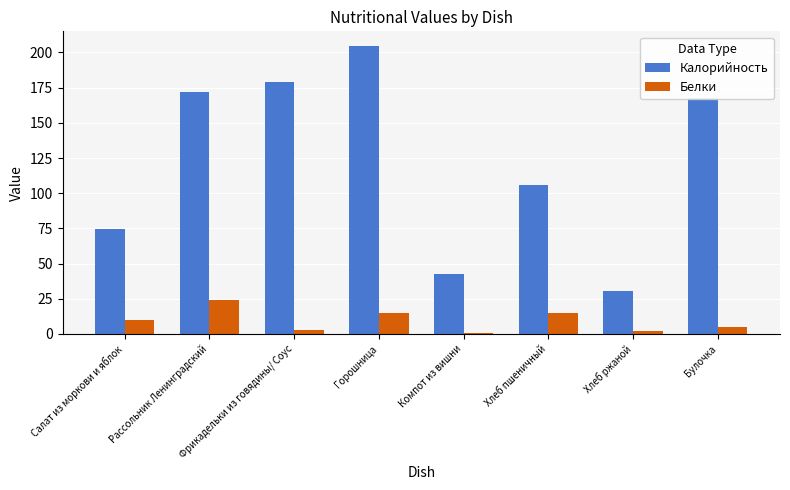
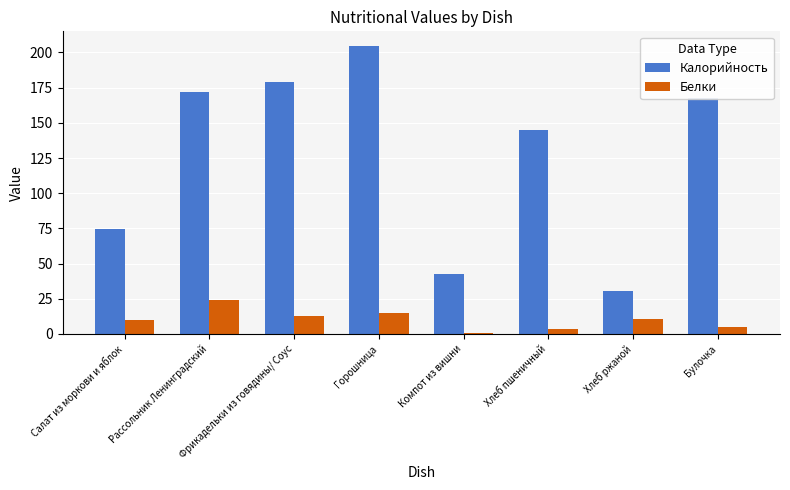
Белки, Фрикадельки из говядины/ Соус: 3 -> 13
Калорийность, Хлеб пшеничный: 106 -> 145
Белки, Хлеб пшеничный: 15 -> 3
Белки, Хлеб ржаной: 2 -> 11
